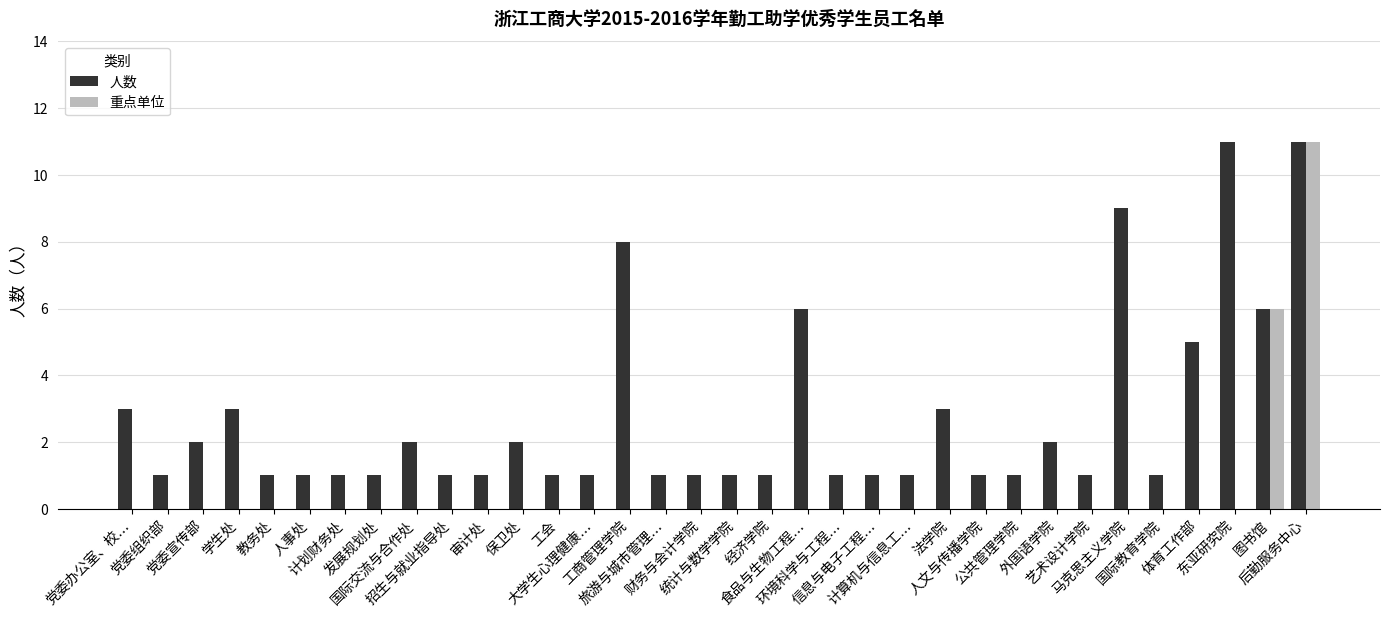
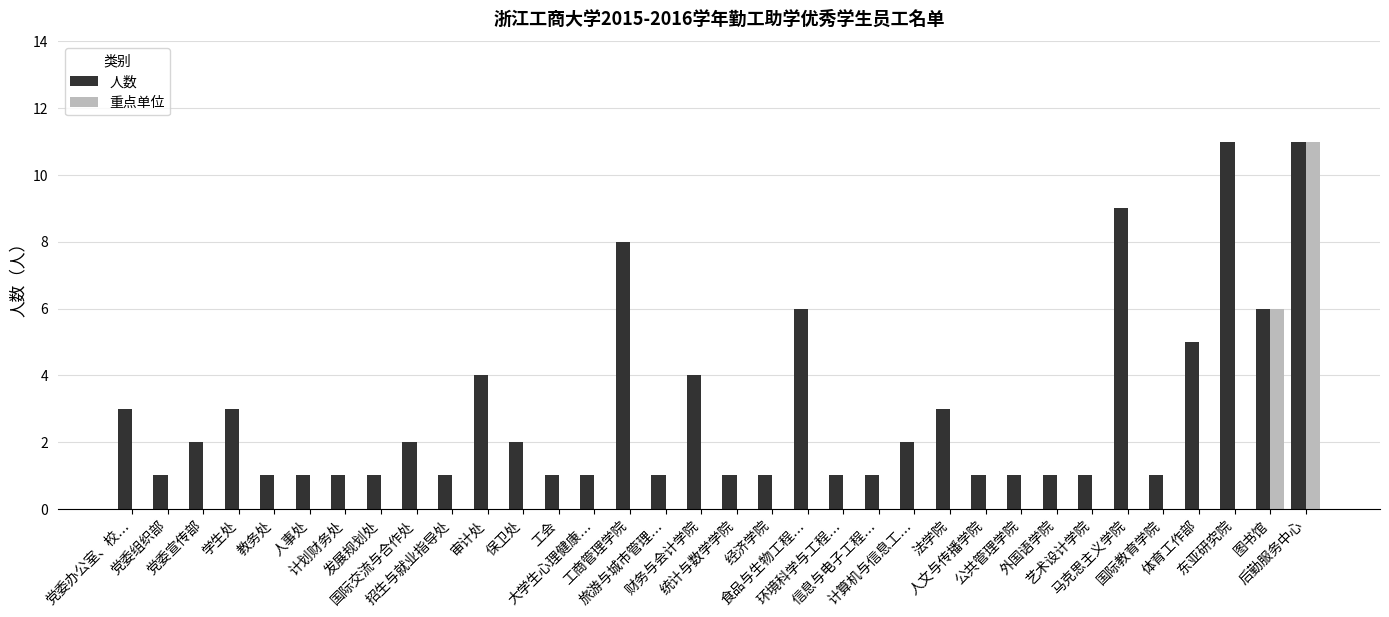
人数, 审计处: 1 -> 4
人数, 财务与会计学院: 1 -> 4
人数, 计算机与信息工…: 1 -> 2
人数, 外国语学院: 2 -> 1
